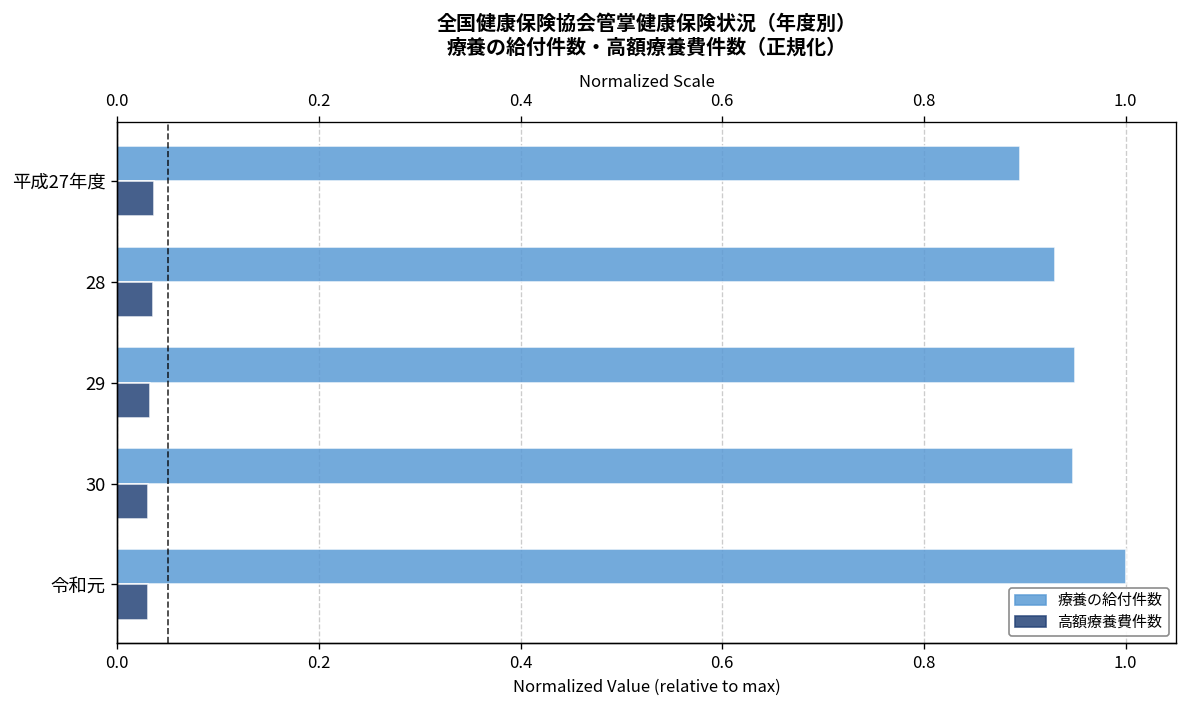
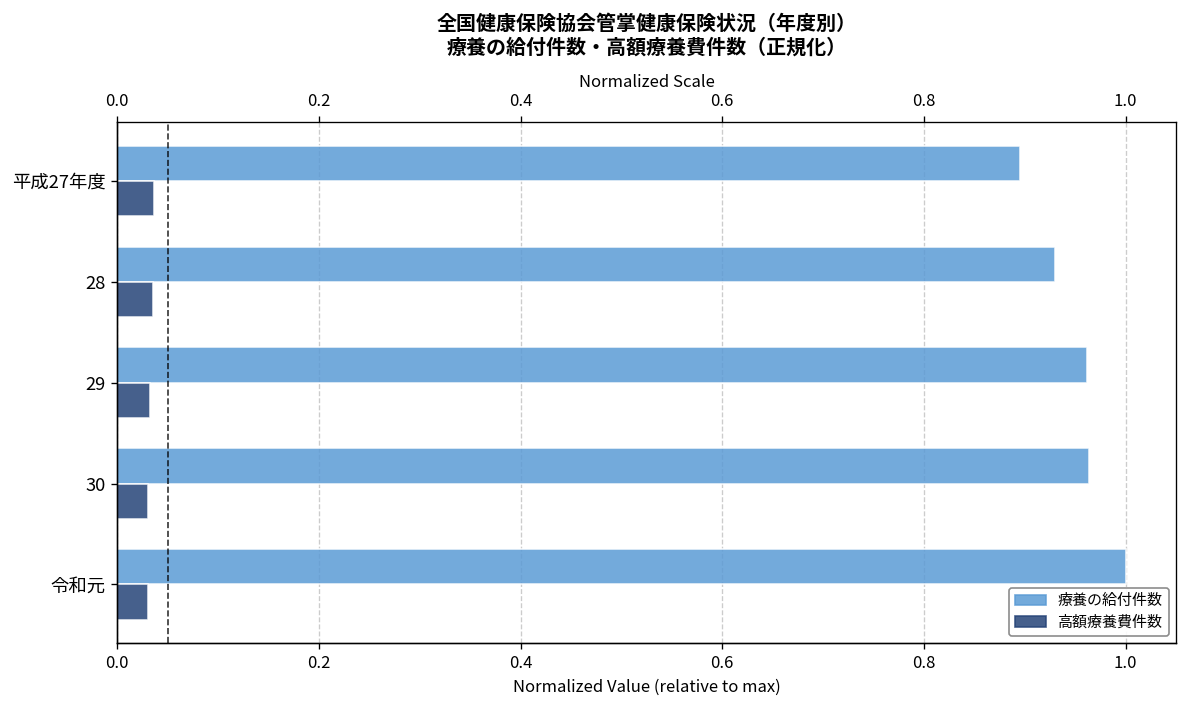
療養の給付件数, 29: 0.95 -> 0.96
療養の給付件数, 30: 0.95 -> 0.96
